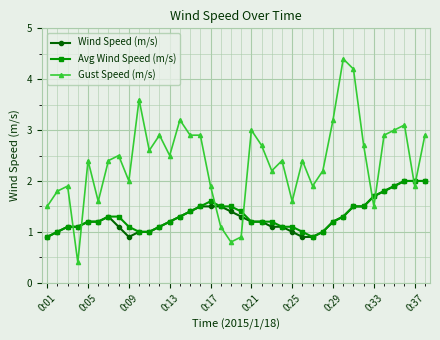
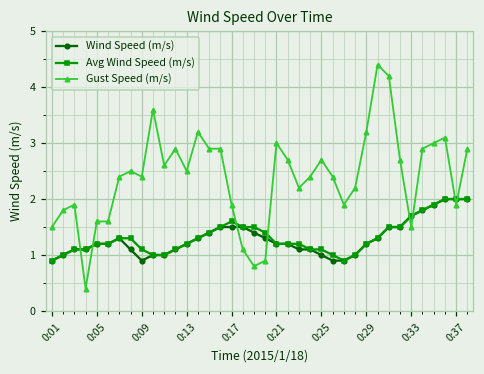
Gust Speed (m/s), 0:05: 2.4 -> 1.6
Gust Speed (m/s), 0:09: 2.0 -> 2.4
Gust Speed (m/s), 0:25: 1.6 -> 2.7
